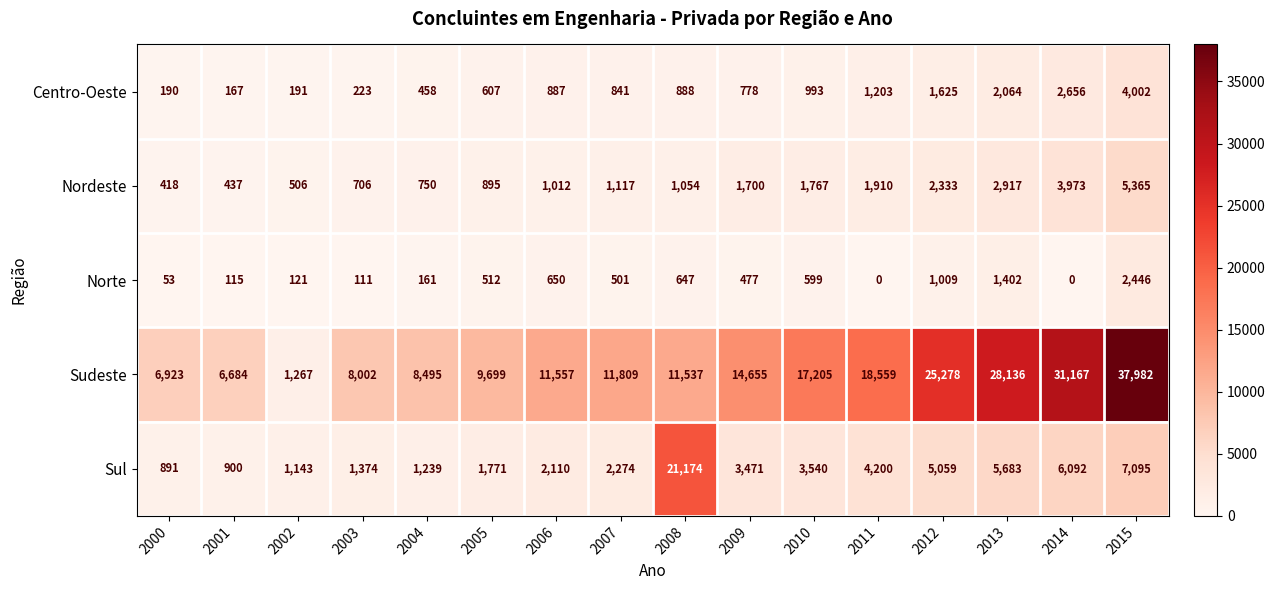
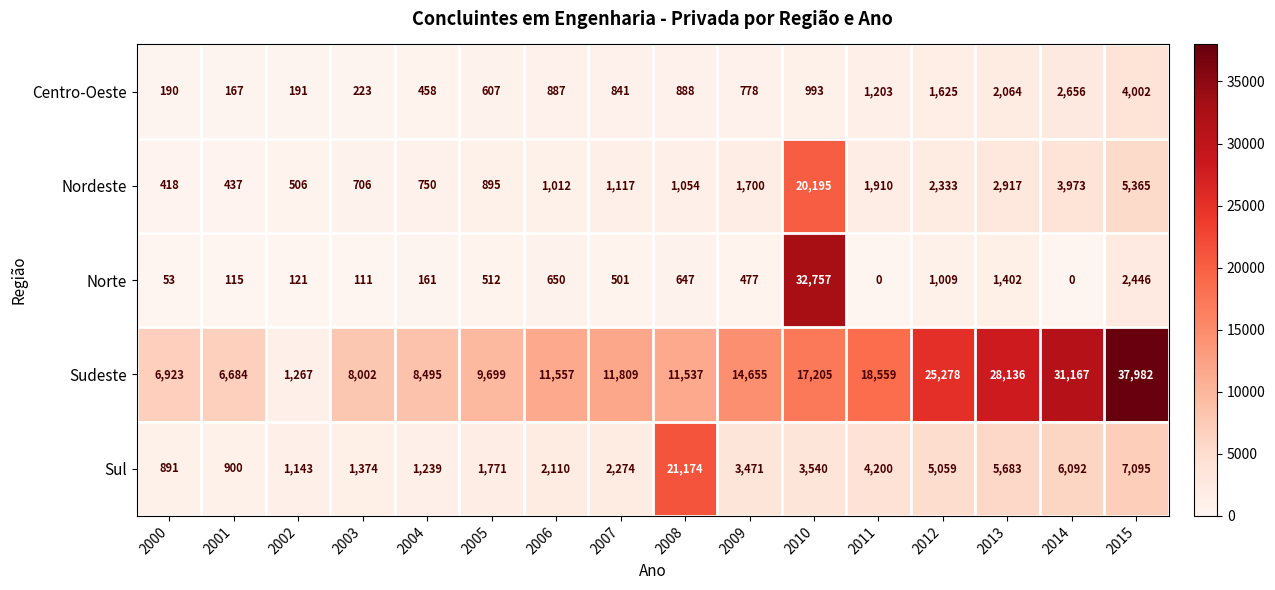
Nordeste, 2010: 1,767 -> 20,195
Norte, 2010: 599 -> 32,757
